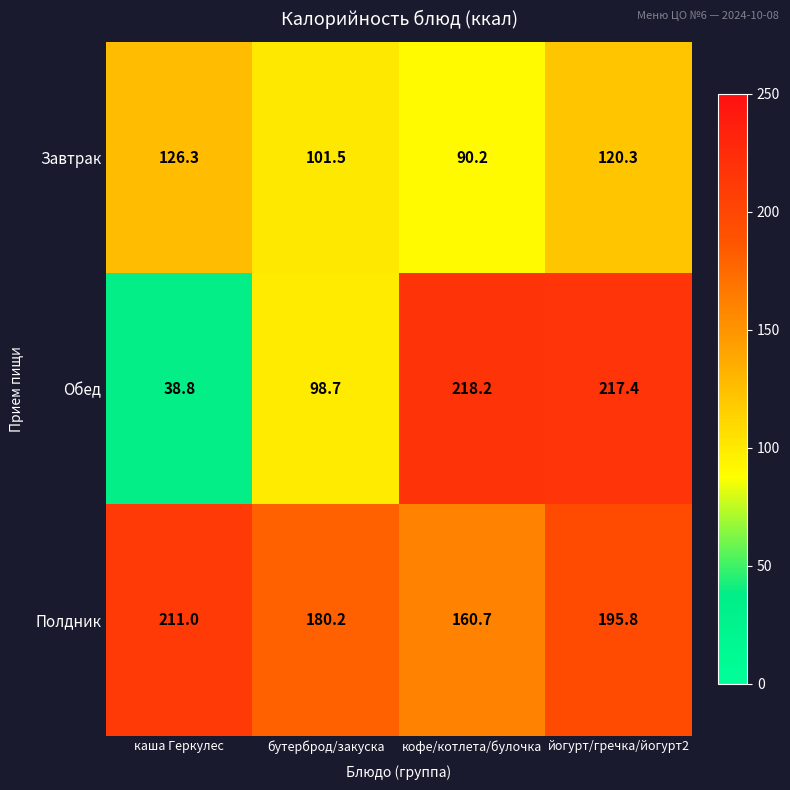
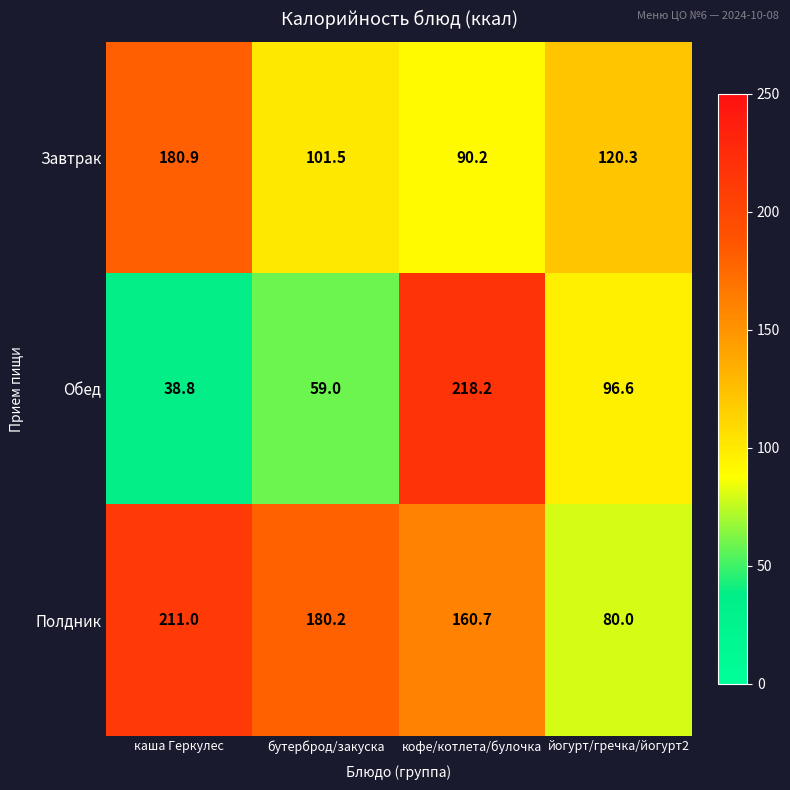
Завтрак, каша Геркулес: 126.3 -> 180.9
Обед, бутерброд/закуска: 98.7 -> 59.0
Обед, йогурт/гречка/йогурт2: 217.4 -> 96.6
Полдник, йогурт/гречка/йогурт2: 195.8 -> 80.0
